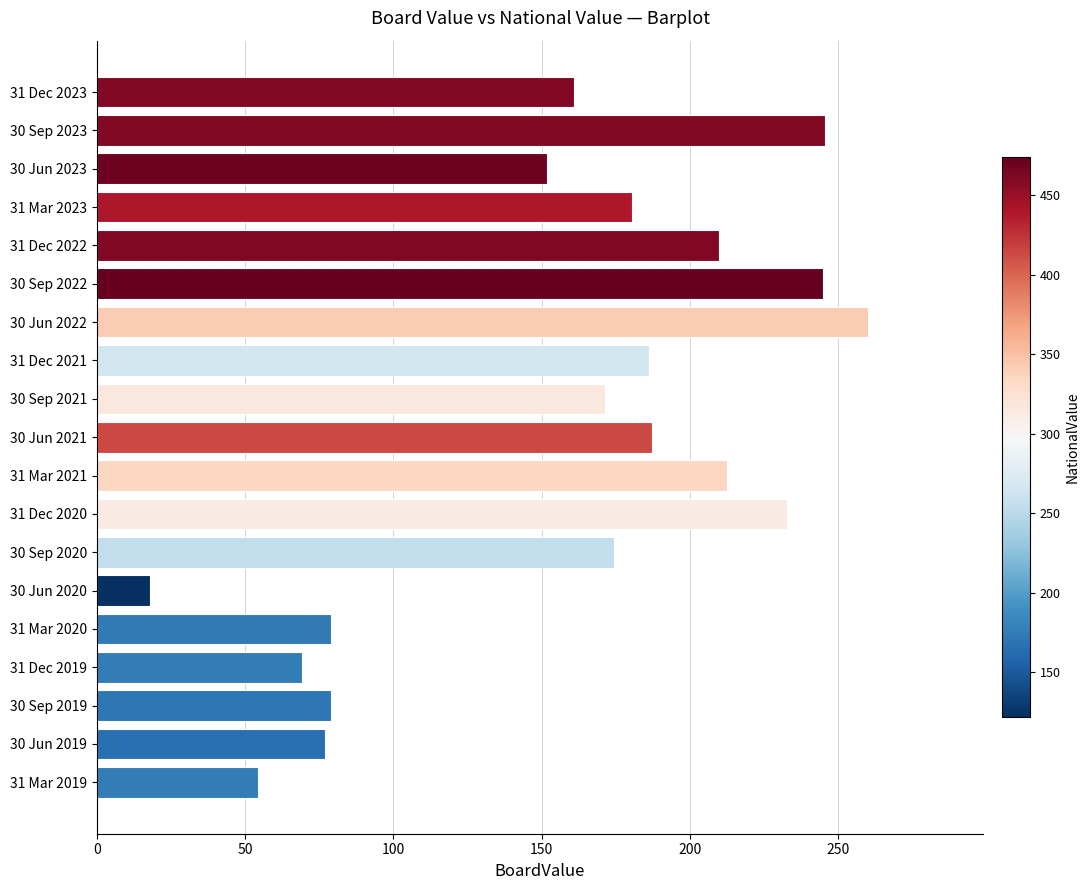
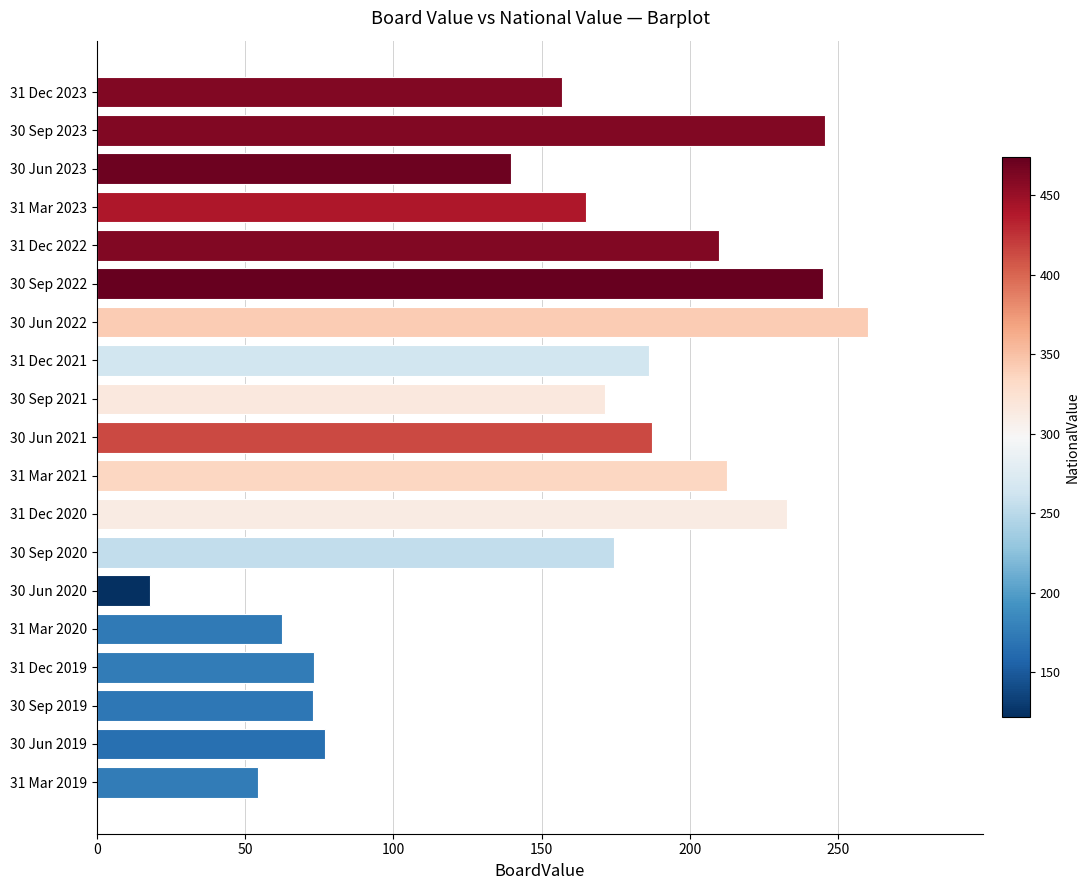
31 Dec 2023: 161 -> 157
30 Jun 2023: 152 -> 140
31 Mar 2023: 181 -> 165
31 Mar 2020: 79 -> 63
31 Dec 2019: 69 -> 73
30 Sep 2019: 79 -> 73
